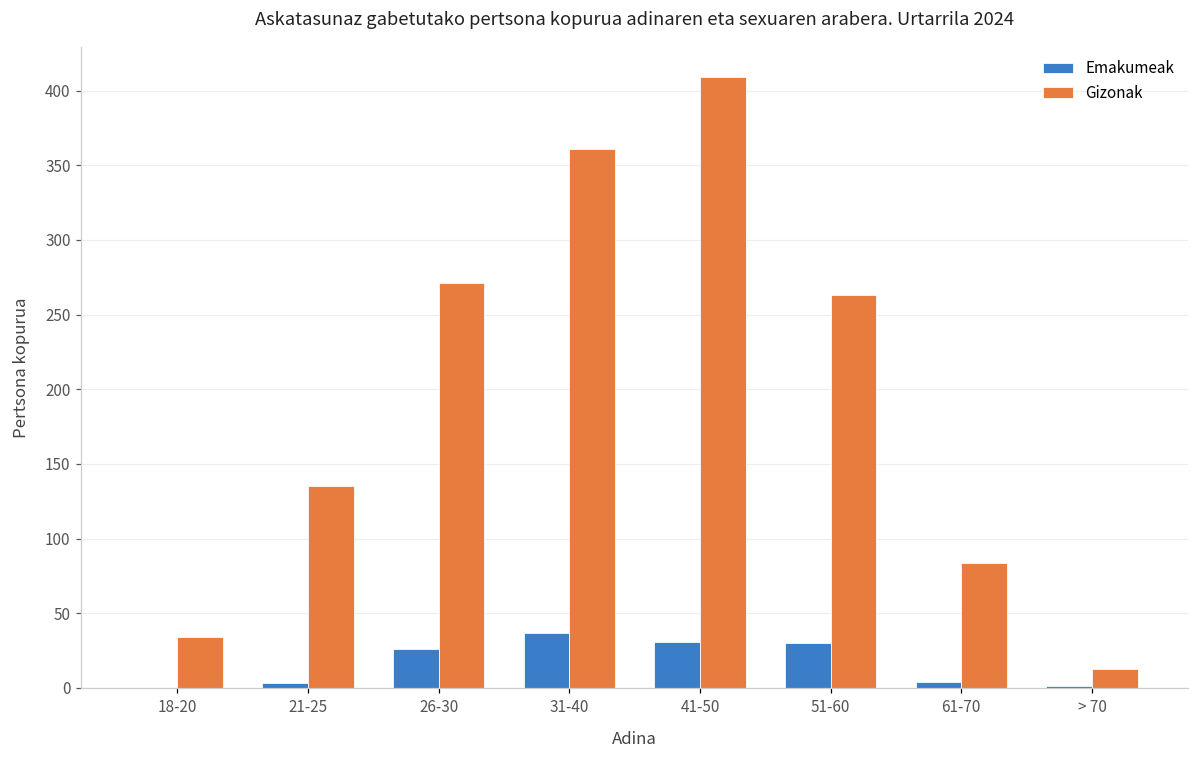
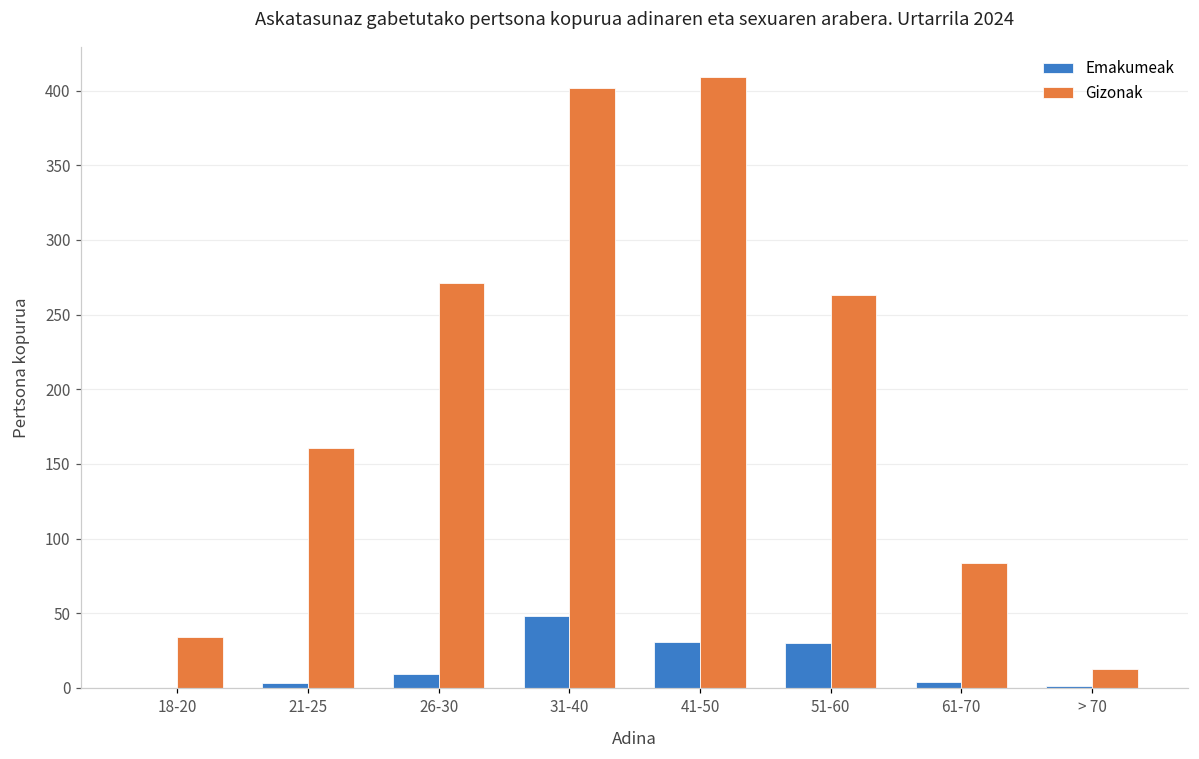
Gizonak, 21-25: 135 -> 161
Emakumeak, 26-30: 26 -> 9
Emakumeak, 31-40: 37 -> 48
Gizonak, 31-40: 361 -> 402
